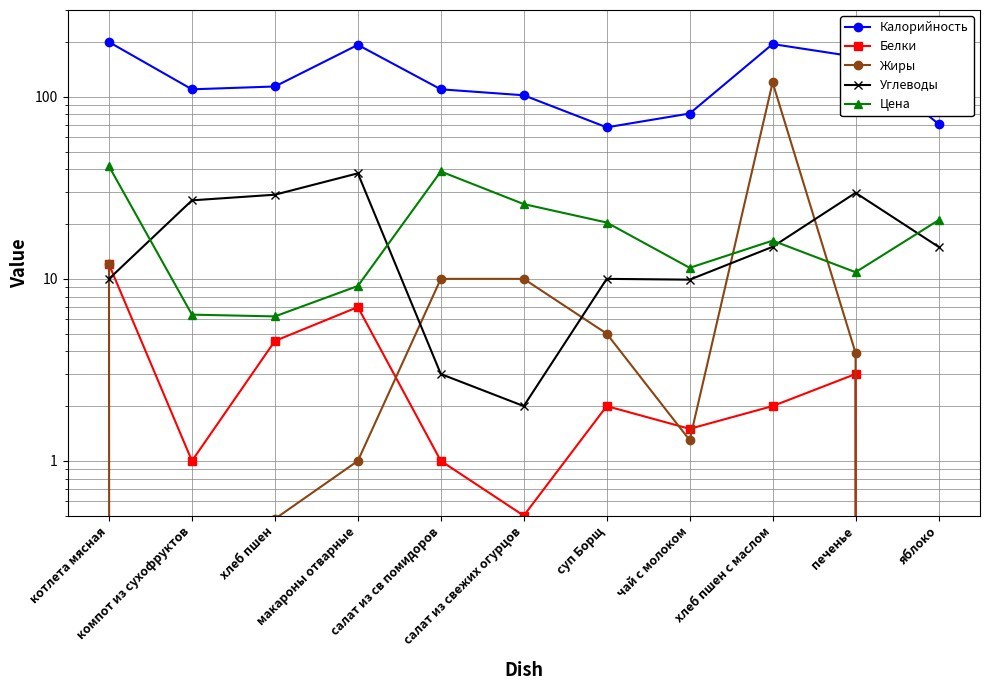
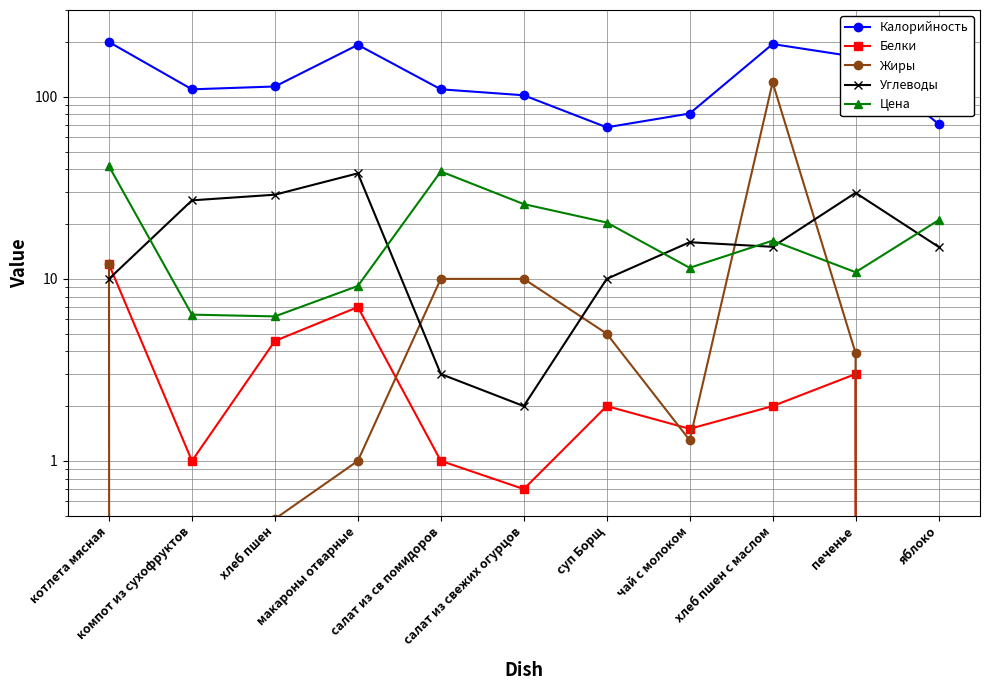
Белки, салат из свежих огурцов: 0.5 -> 0.7
Углеводы, чай с молоком: 10 -> 16
